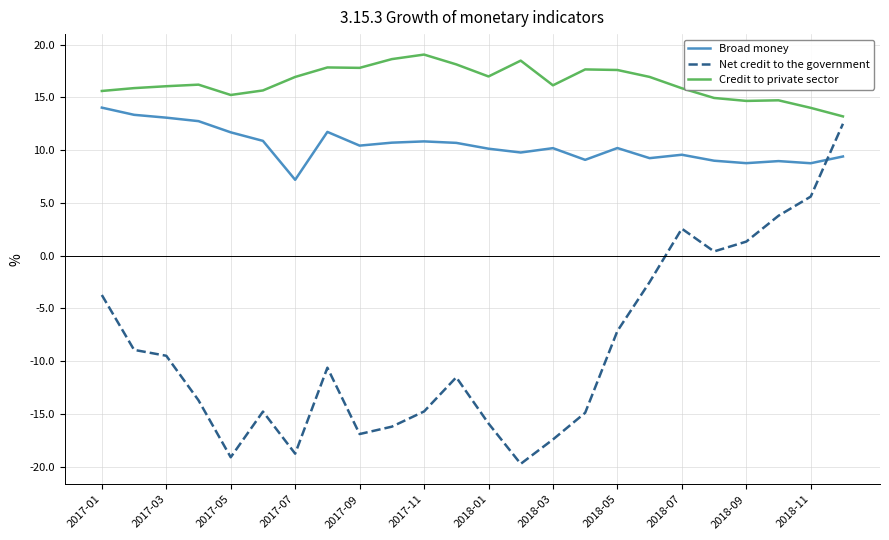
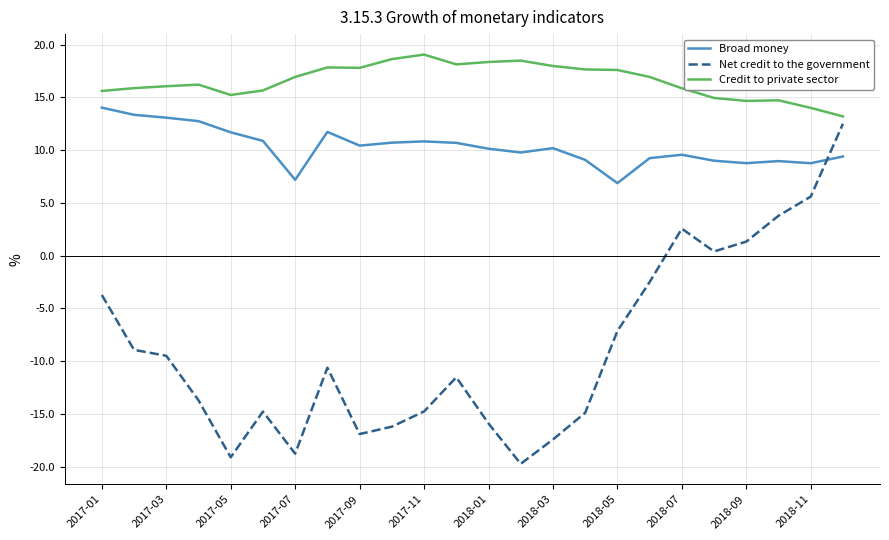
Credit to private sector, 2018-01: 17.0 -> 18.4
Credit to private sector, 2018-03: 16.1 -> 18.0
Broad money, 2018-05: 10.2 -> 6.9
